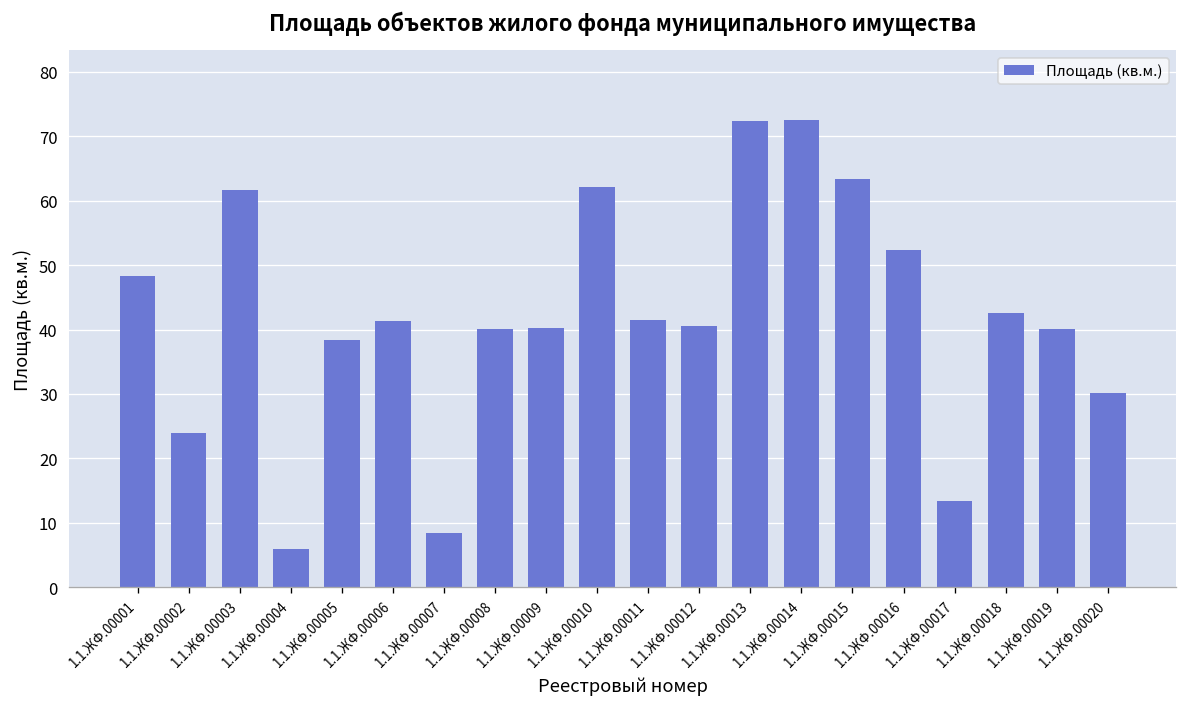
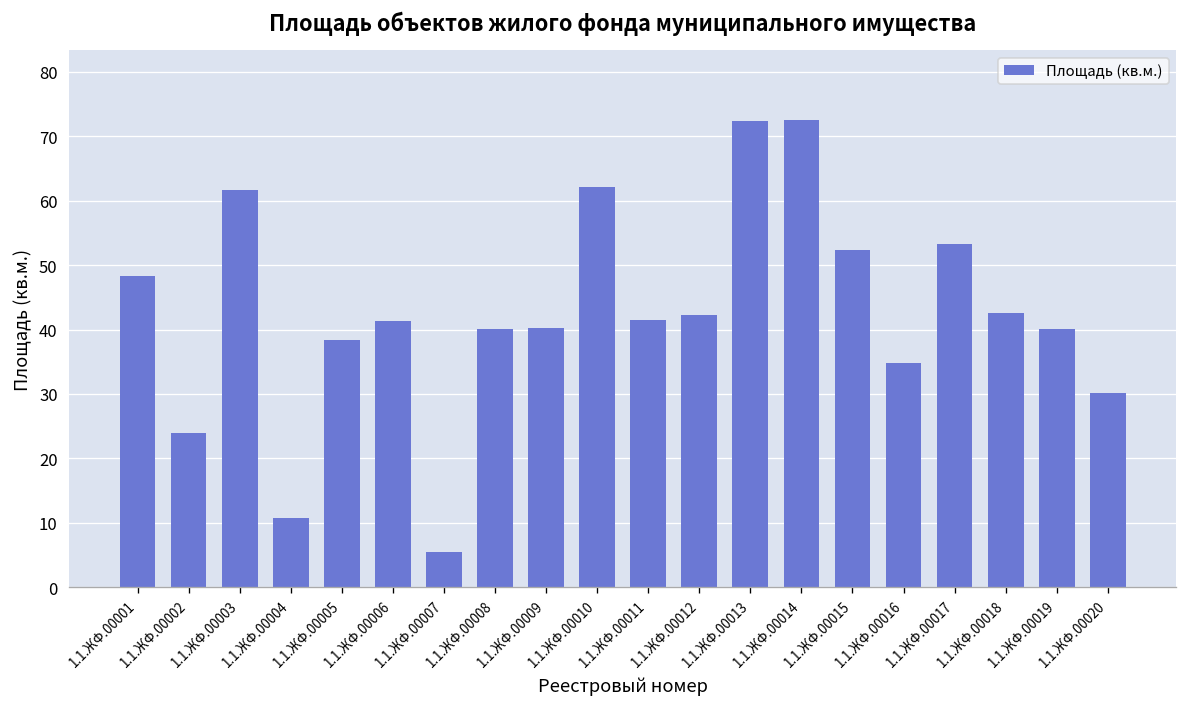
1.1.ЖФ.00004: 6 -> 11
1.1.ЖФ.00007: 8 -> 5
1.1.ЖФ.00012: 41 -> 42
1.1.ЖФ.00015: 63 -> 52
1.1.ЖФ.00016: 52 -> 35
1.1.ЖФ.00017: 13 -> 53
